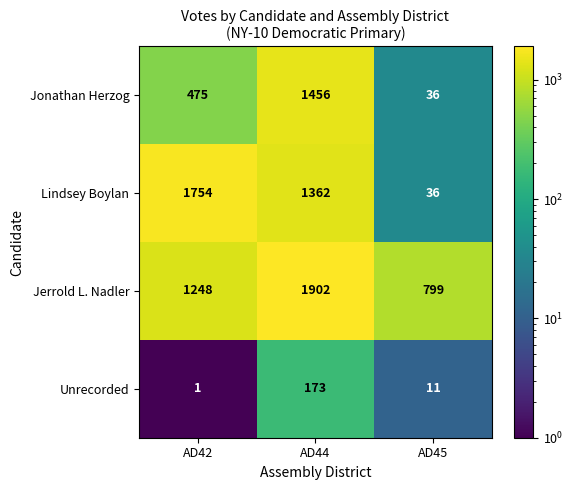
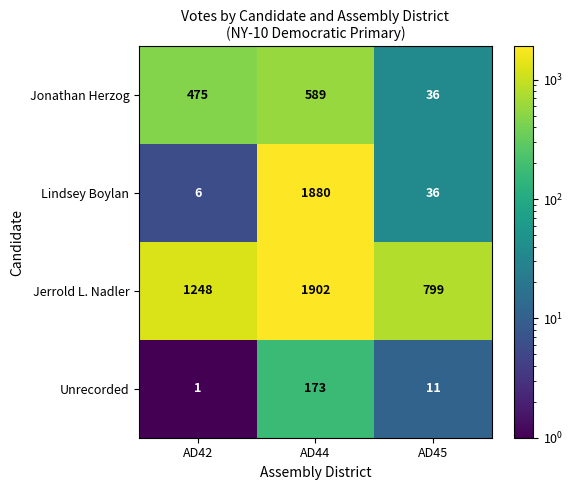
Jonathan Herzog, AD44: 1456 -> 589
Lindsey Boylan, AD42: 1754 -> 6
Lindsey Boylan, AD44: 1362 -> 1880
